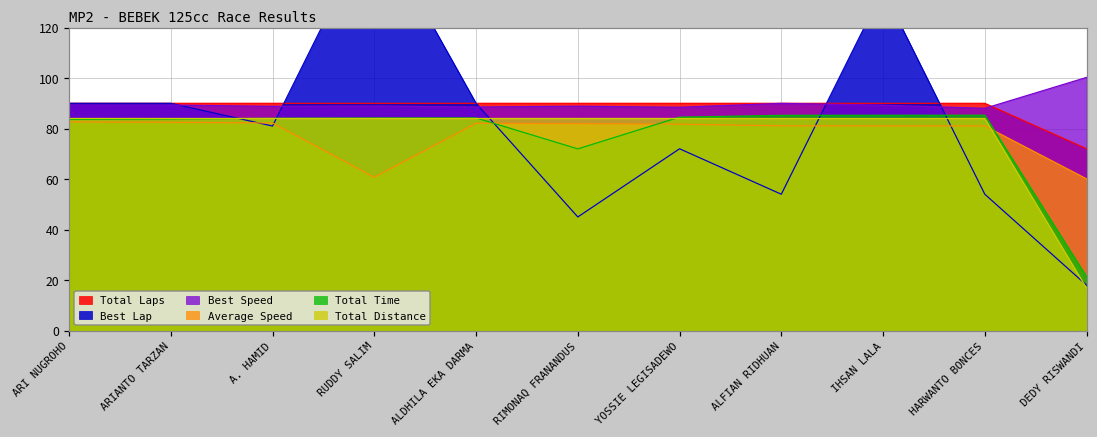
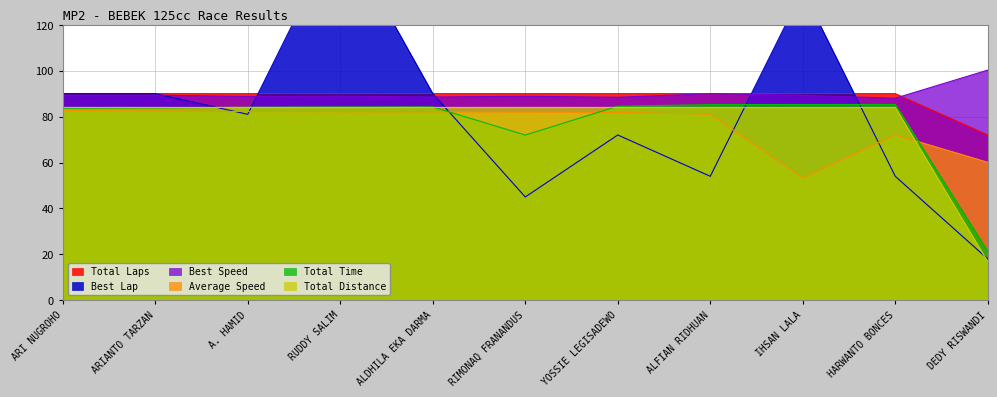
Average Speed, RUDDY SALIM: 61 -> 82
Average Speed, IHSAN LALA: 81 -> 53
Average Speed, HARWANTO BONCES: 81 -> 72
